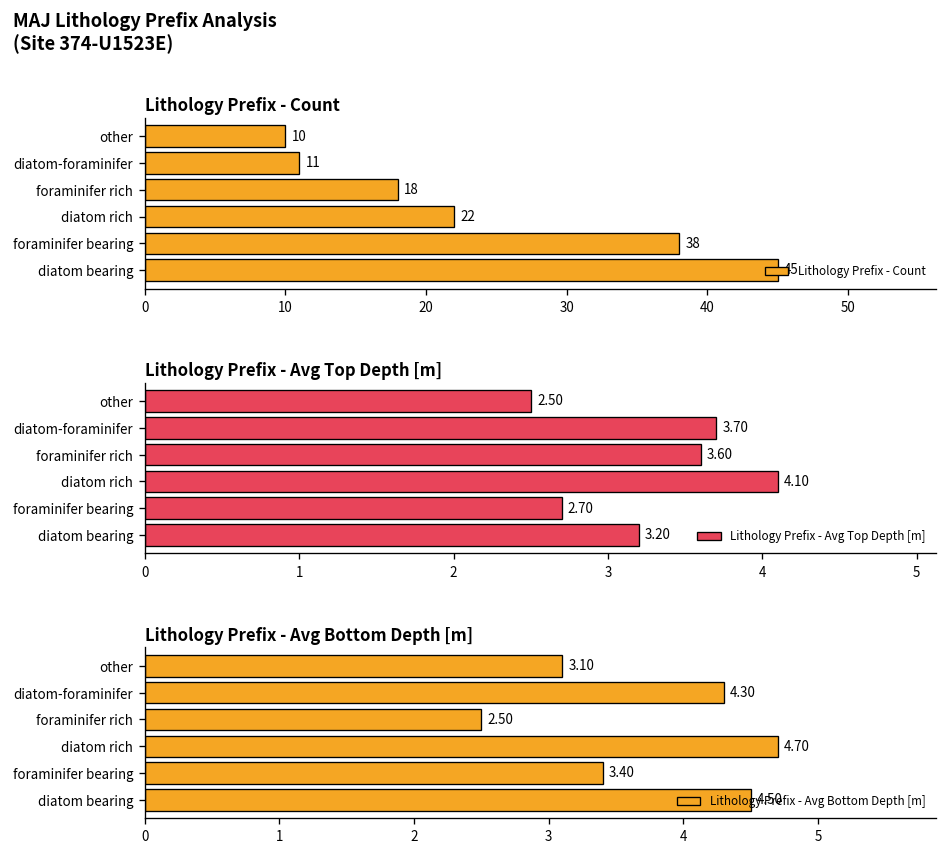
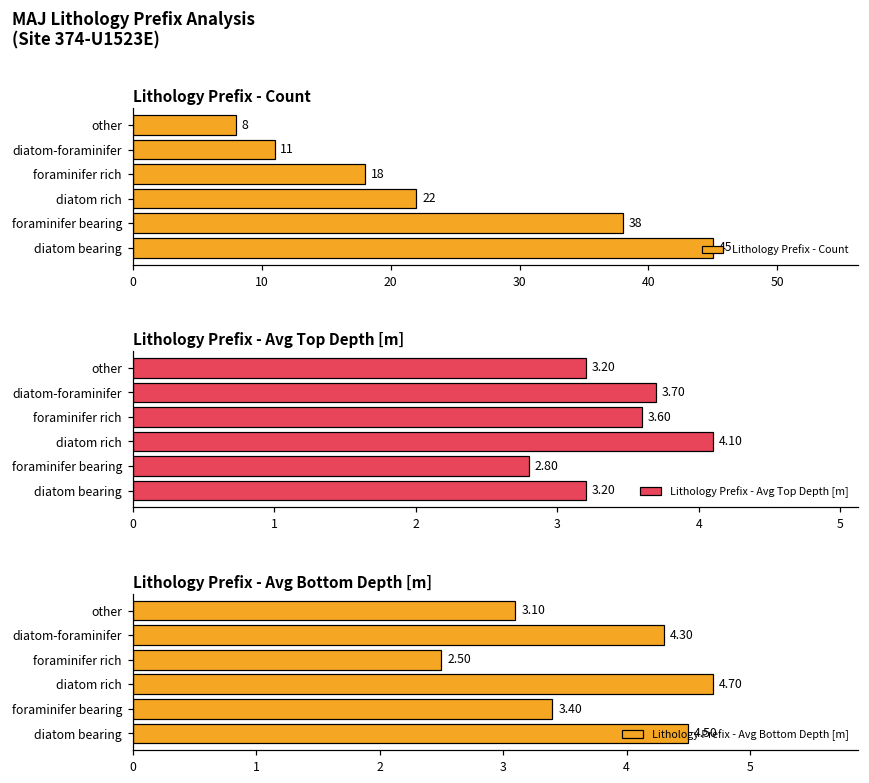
Lithology Prefix - Count, other: 10 -> 8
Lithology Prefix - Avg Top Depth [m], other: 2.50 -> 3.20
Lithology Prefix - Avg Top Depth [m], foraminifer bearing: 2.70 -> 2.80
